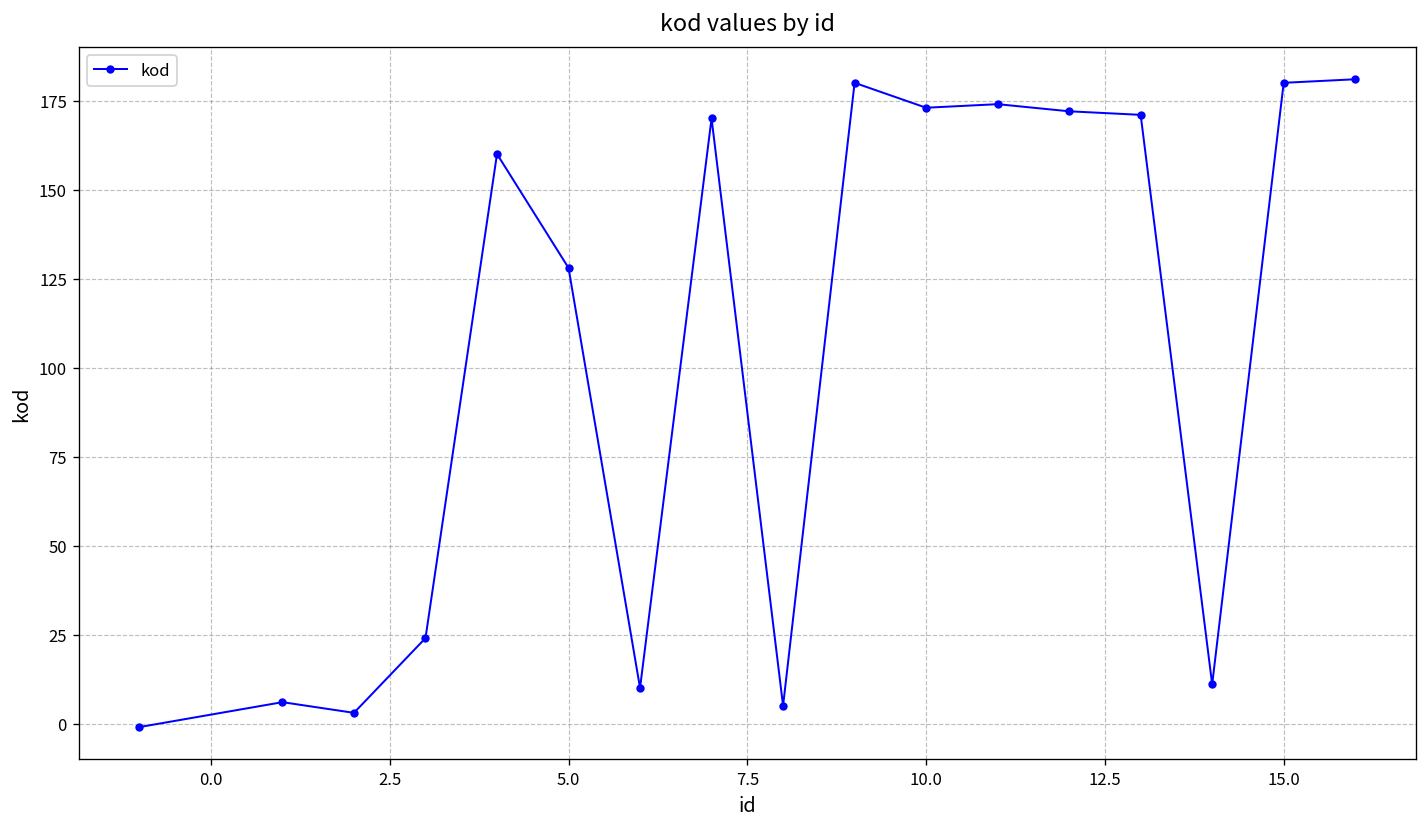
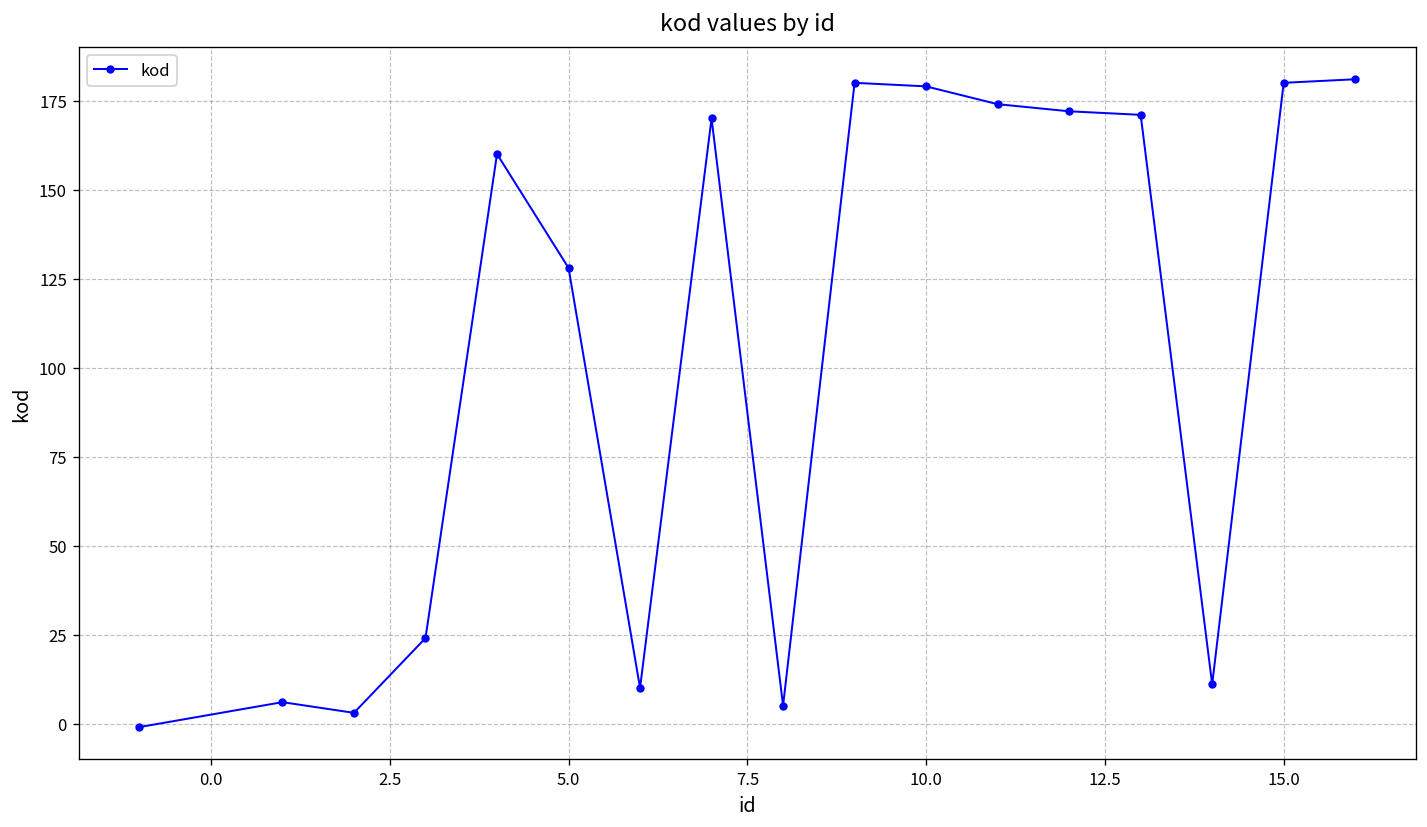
10.0: 173 -> 179
